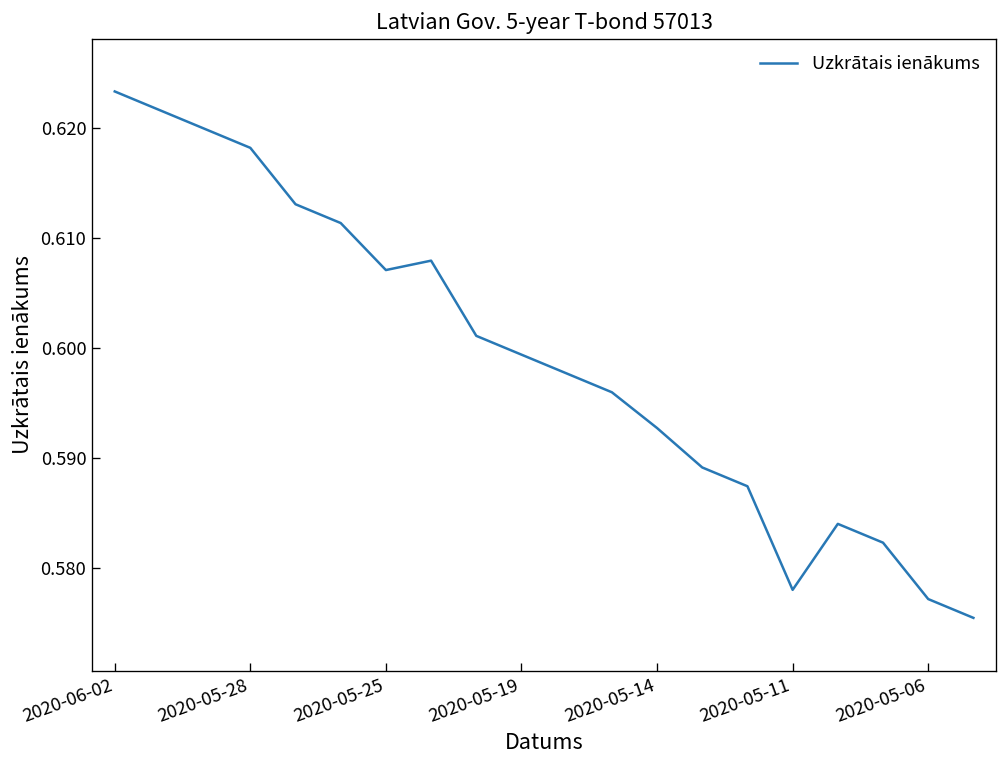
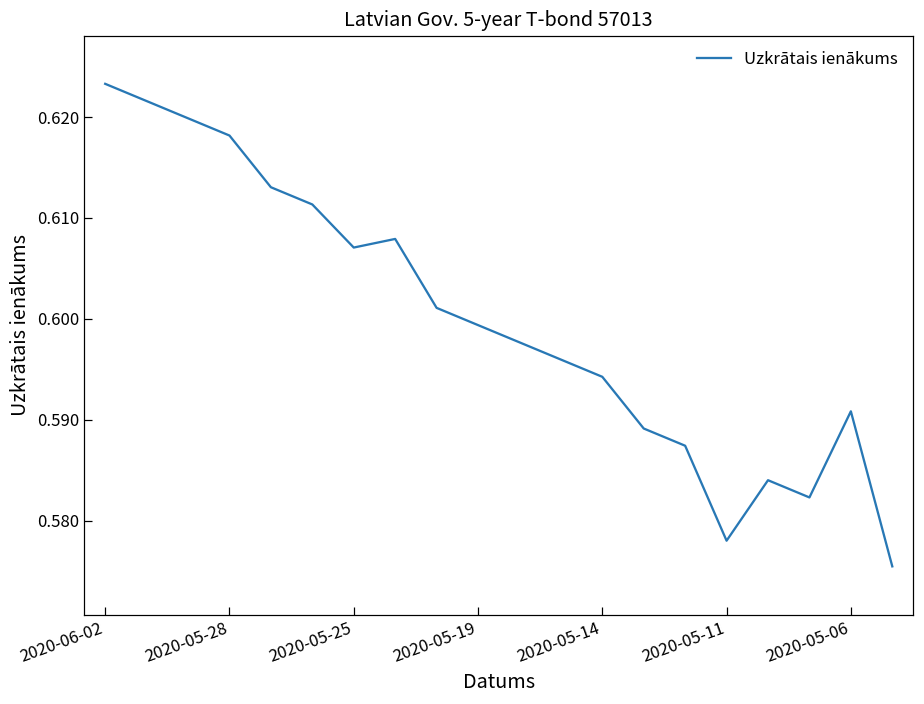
2020-05-14: 0.593 -> 0.594
2020-05-06: 0.577 -> 0.591
